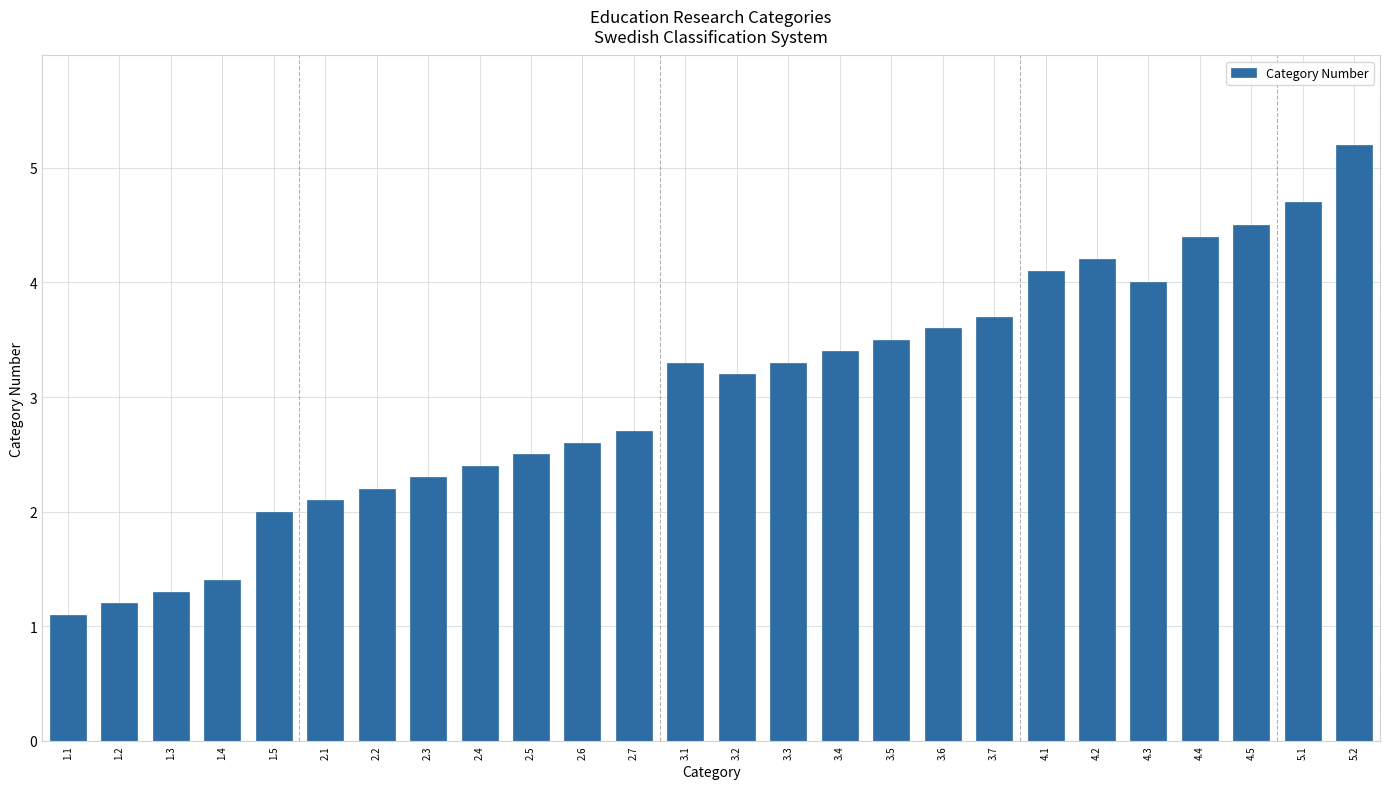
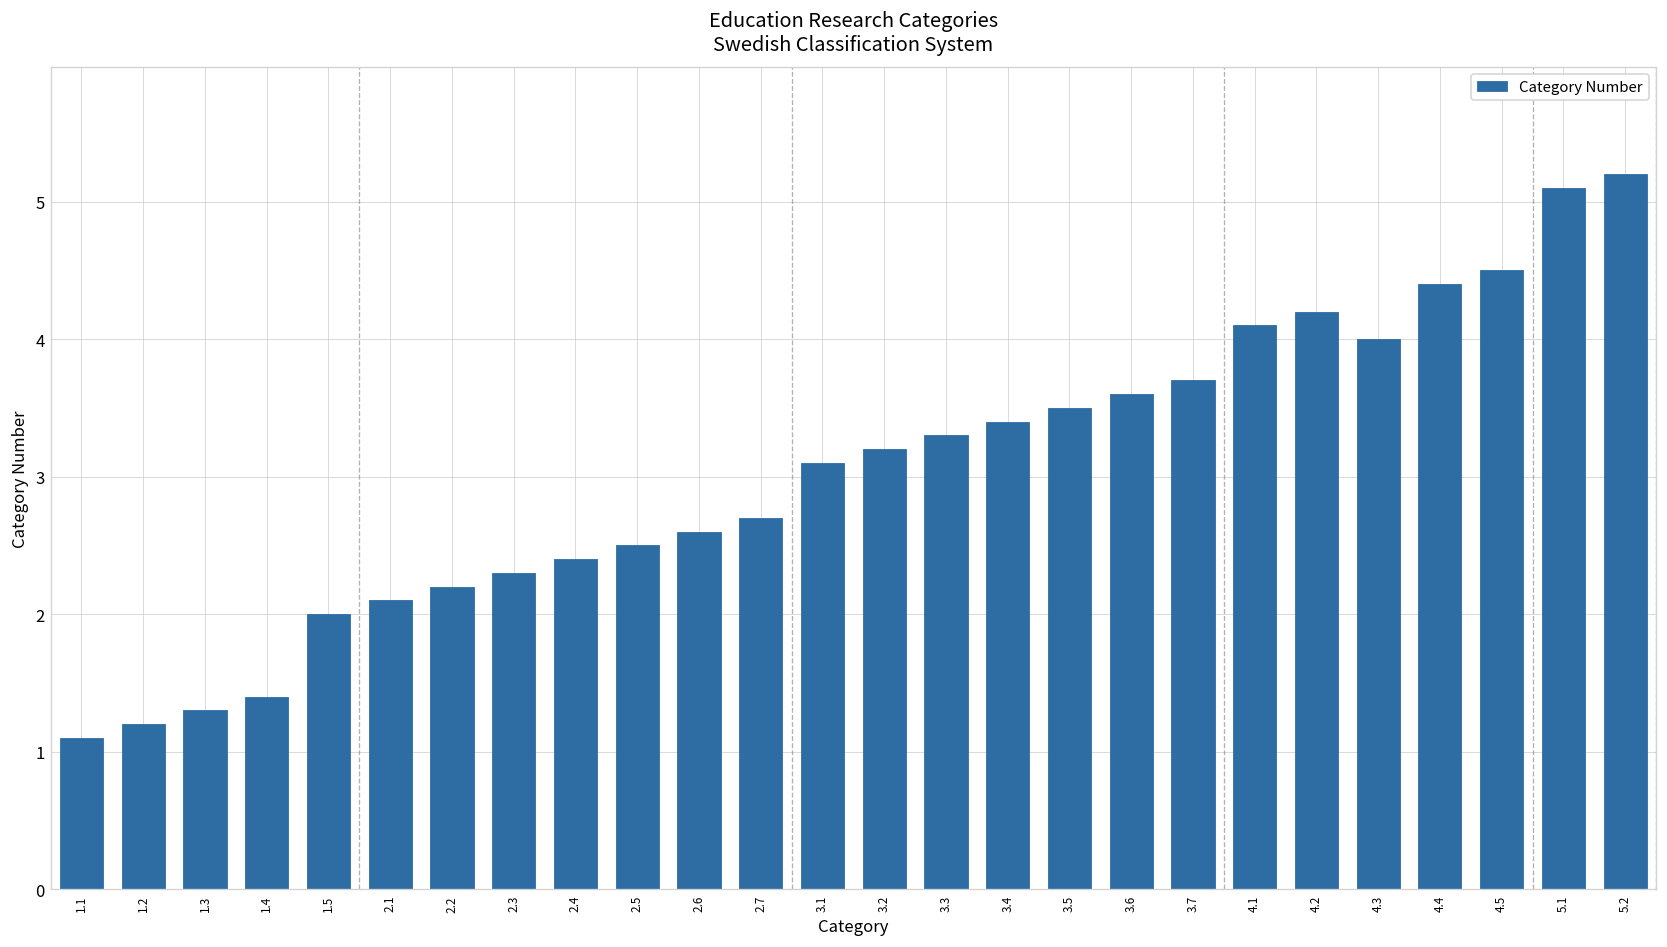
3.1: 3.3 -> 3.1
5.1: 4.7 -> 5.1
